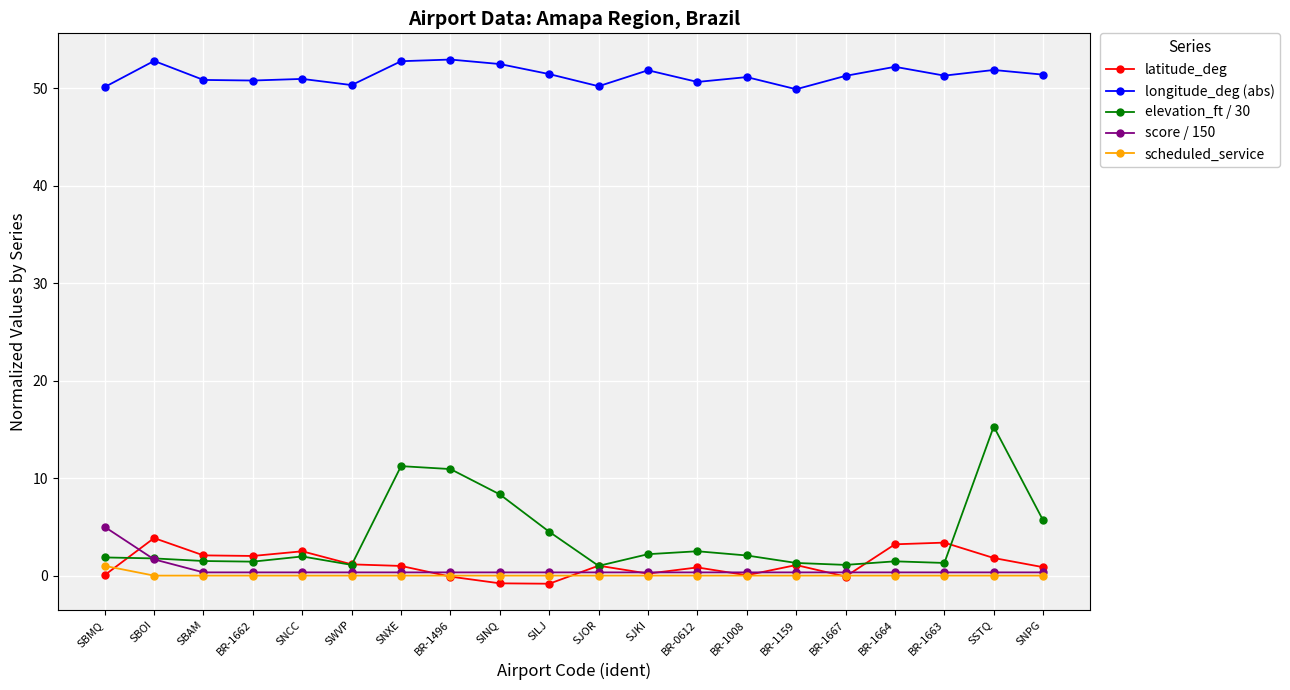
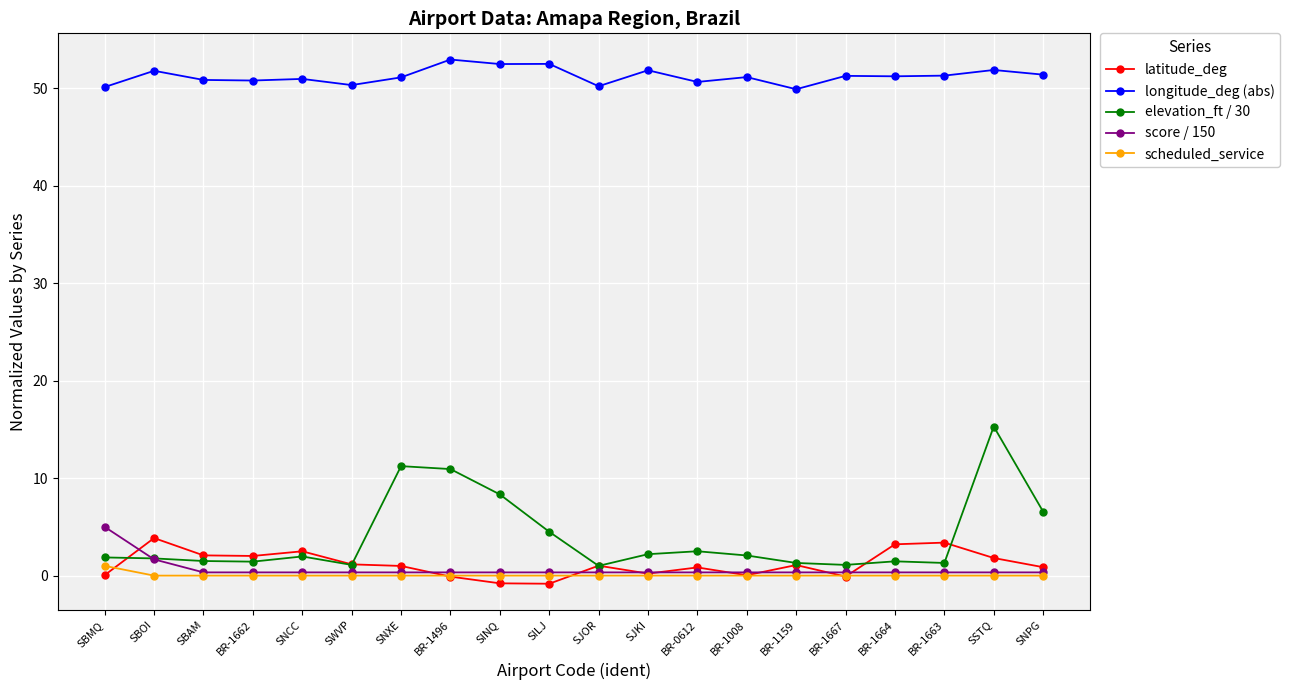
longitude_deg (abs), SBOI: 53 -> 52
longitude_deg (abs), SNXE: 53 -> 51
longitude_deg (abs), SILJ: 51 -> 53
longitude_deg (abs), BR-1664: 52 -> 51
elevation_ft / 30, SNPG: 6 -> 7
